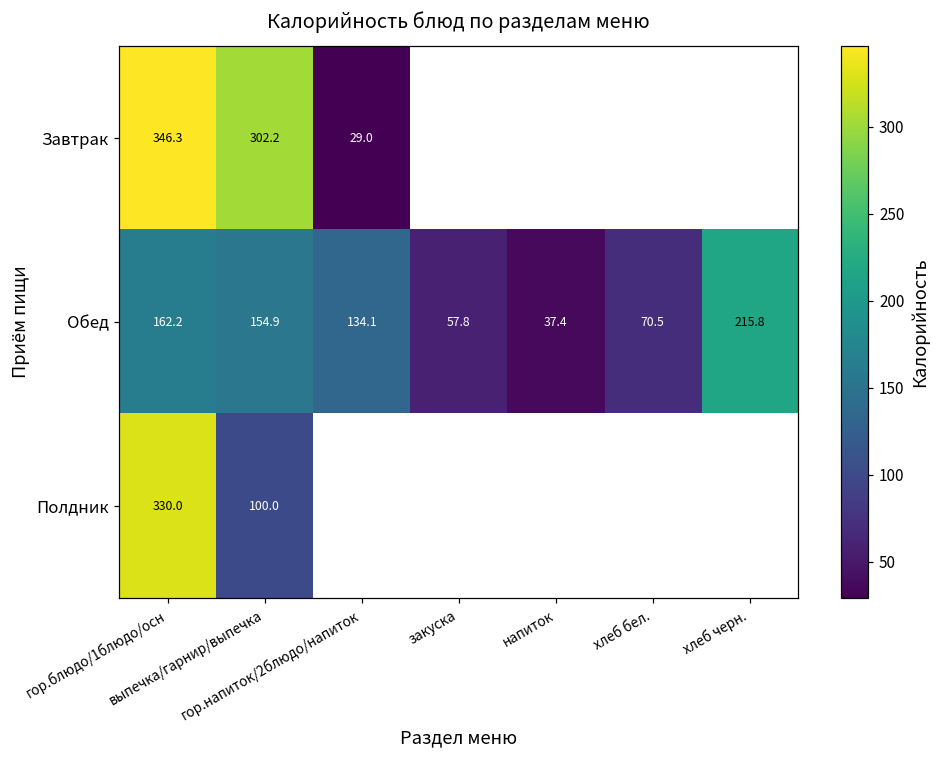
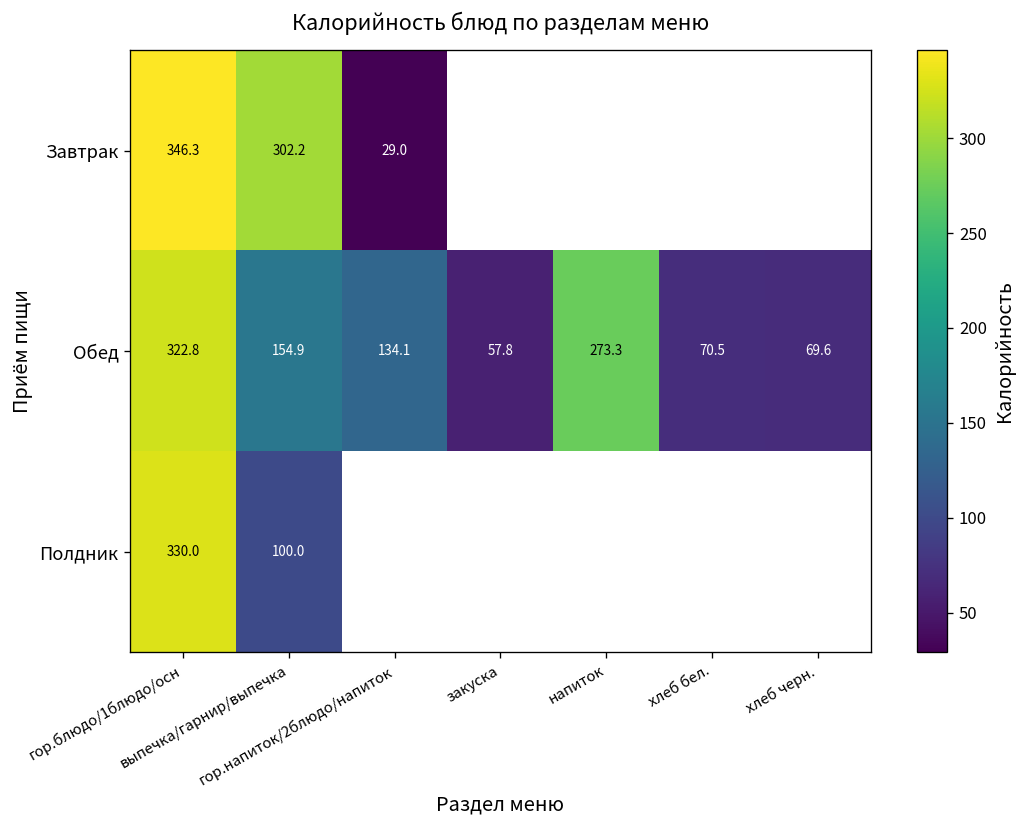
Обед, гор.блюдо/1блюдо/осн: 162.2 -> 322.8
Обед, напиток: 37.4 -> 273.3
Обед, хлеб черн.: 215.8 -> 69.6
